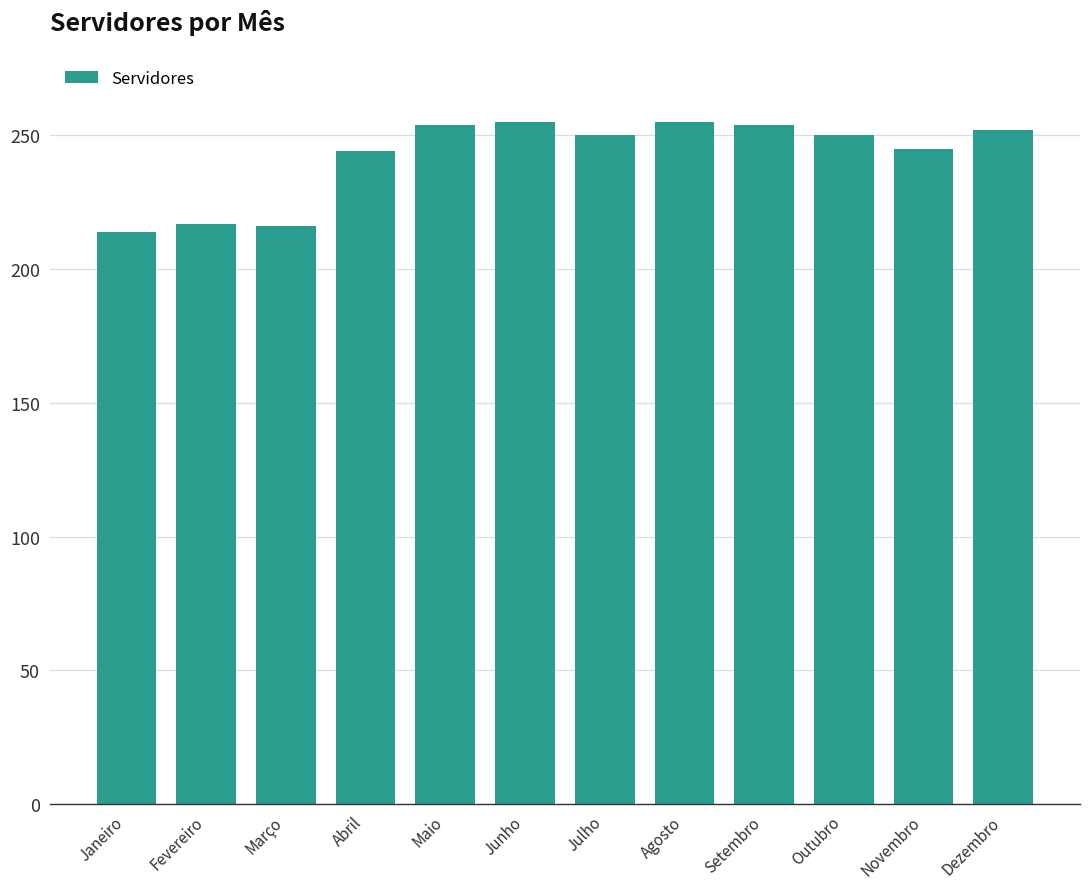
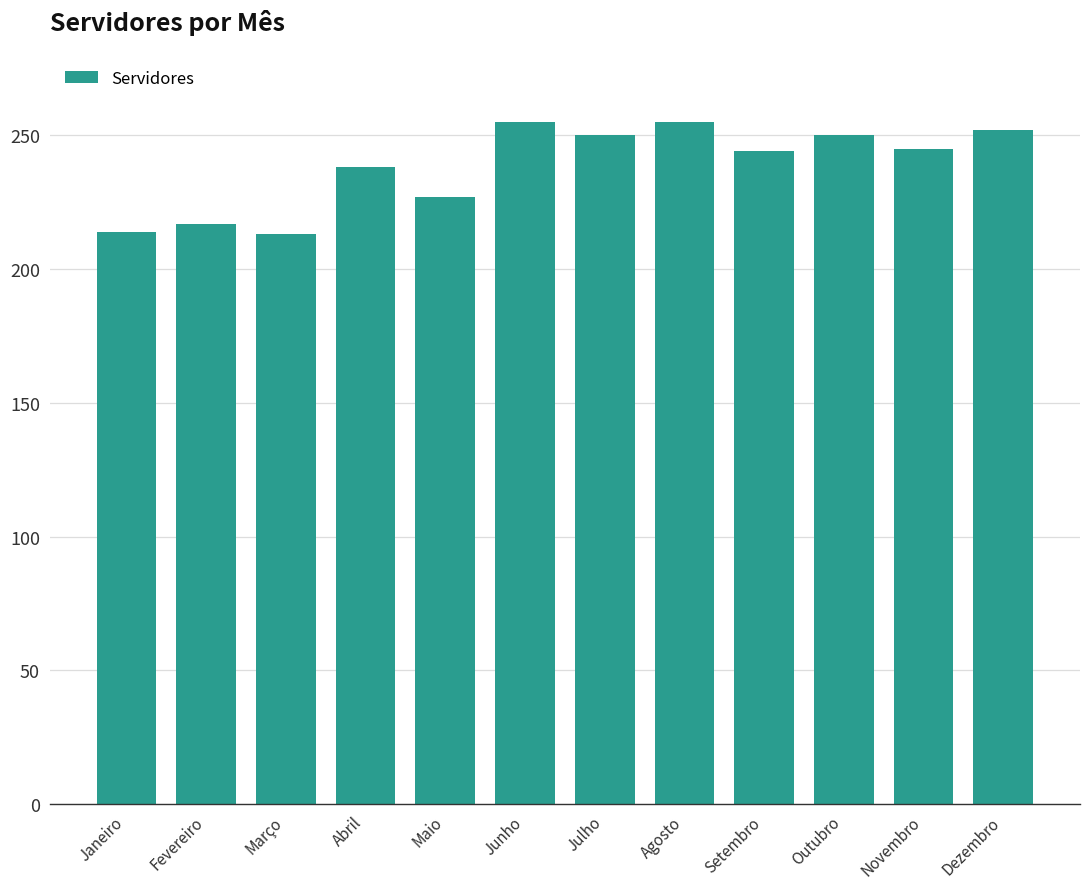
Março: 216 -> 213
Abril: 244 -> 238
Maio: 254 -> 227
Setembro: 254 -> 244
